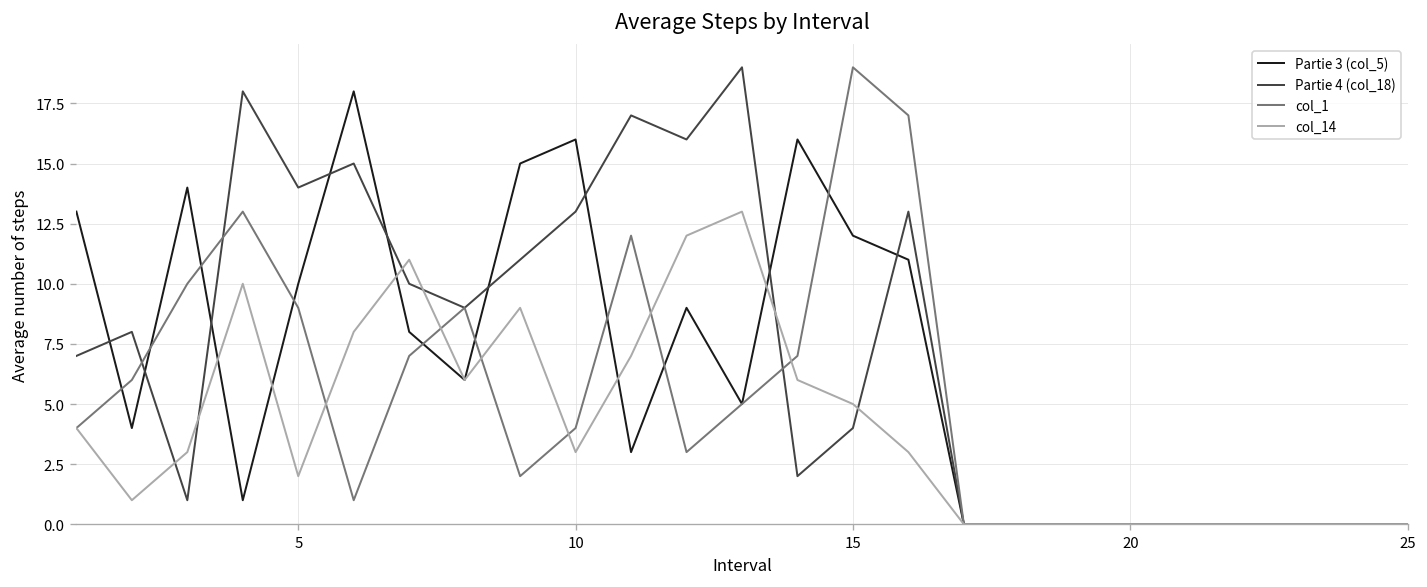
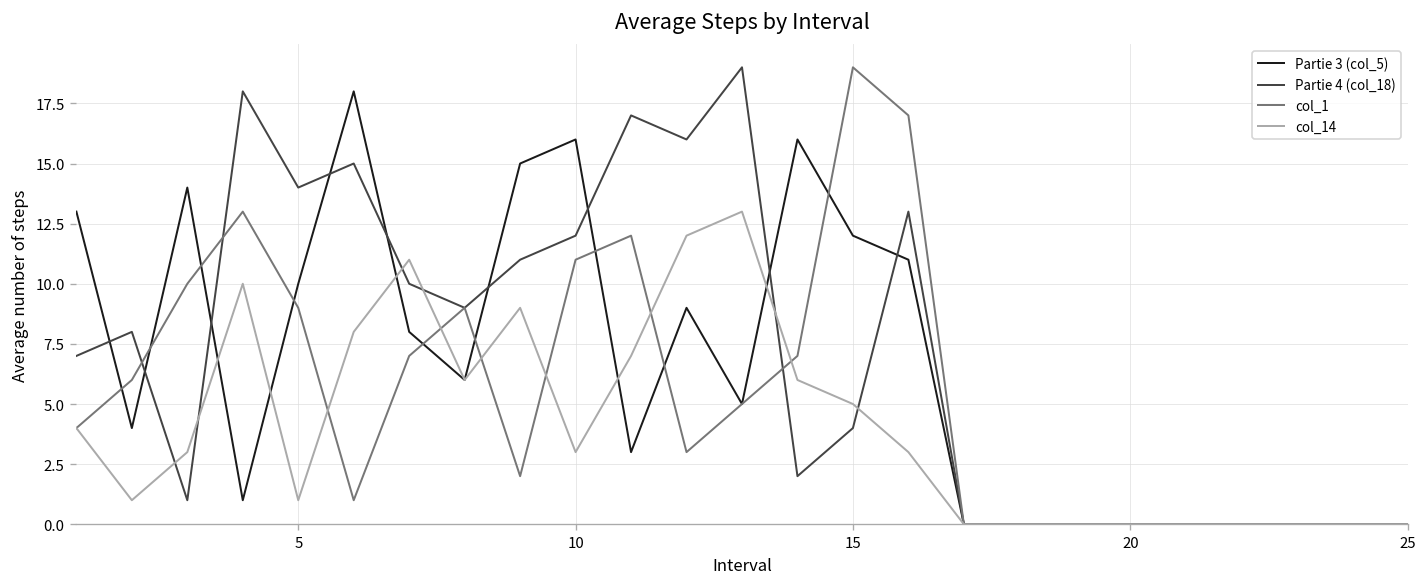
col_14, 5: 2 -> 1
Partie 4 (col_18), 10: 13 -> 12
col_1, 10: 4 -> 11
